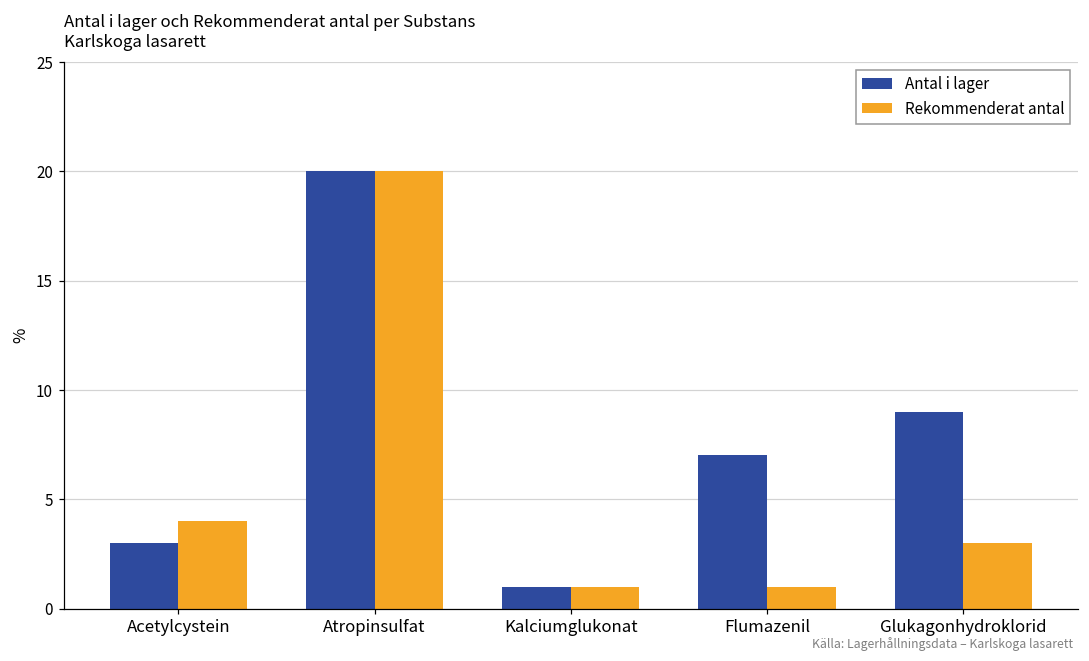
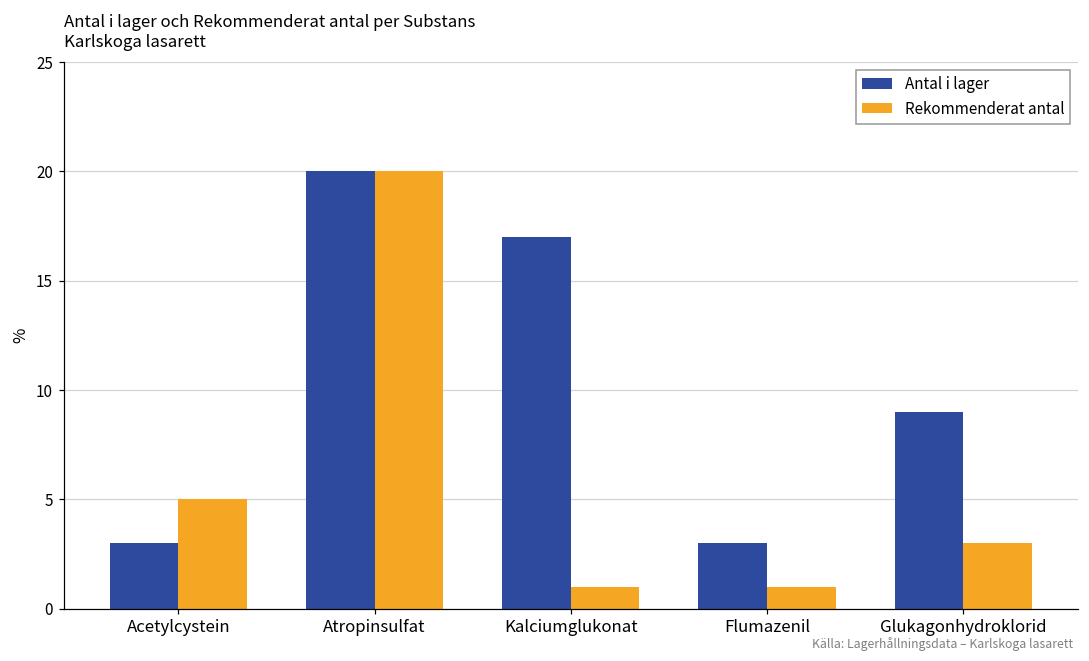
Rekommenderat antal, Acetylcystein: 4 -> 5
Antal i lager, Kalciumglukonat: 1 -> 17
Antal i lager, Flumazenil: 7 -> 3
